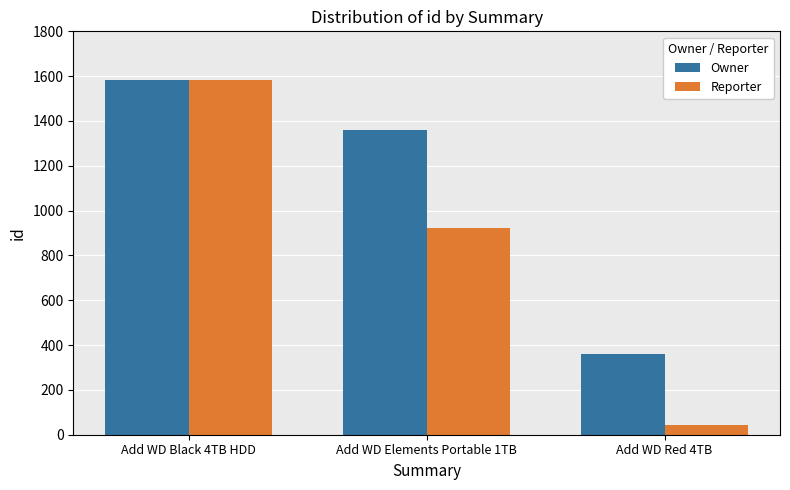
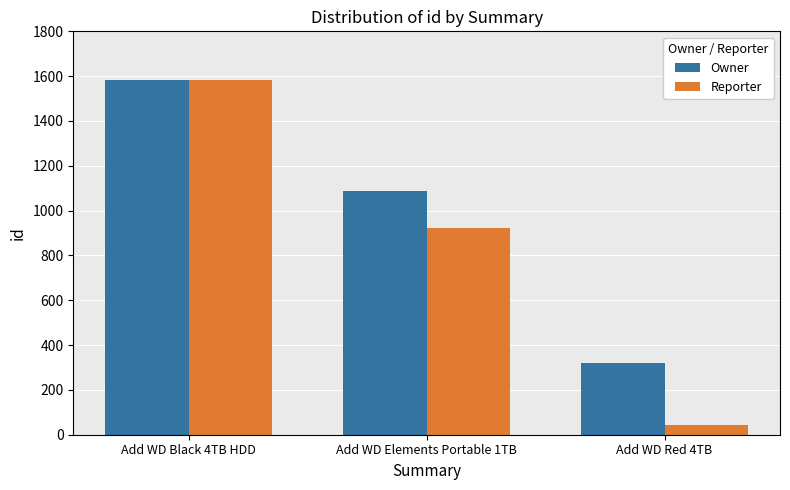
Owner, Add WD Elements Portable 1TB: 1360 -> 1090
Owner, Add WD Red 4TB: 360 -> 320
